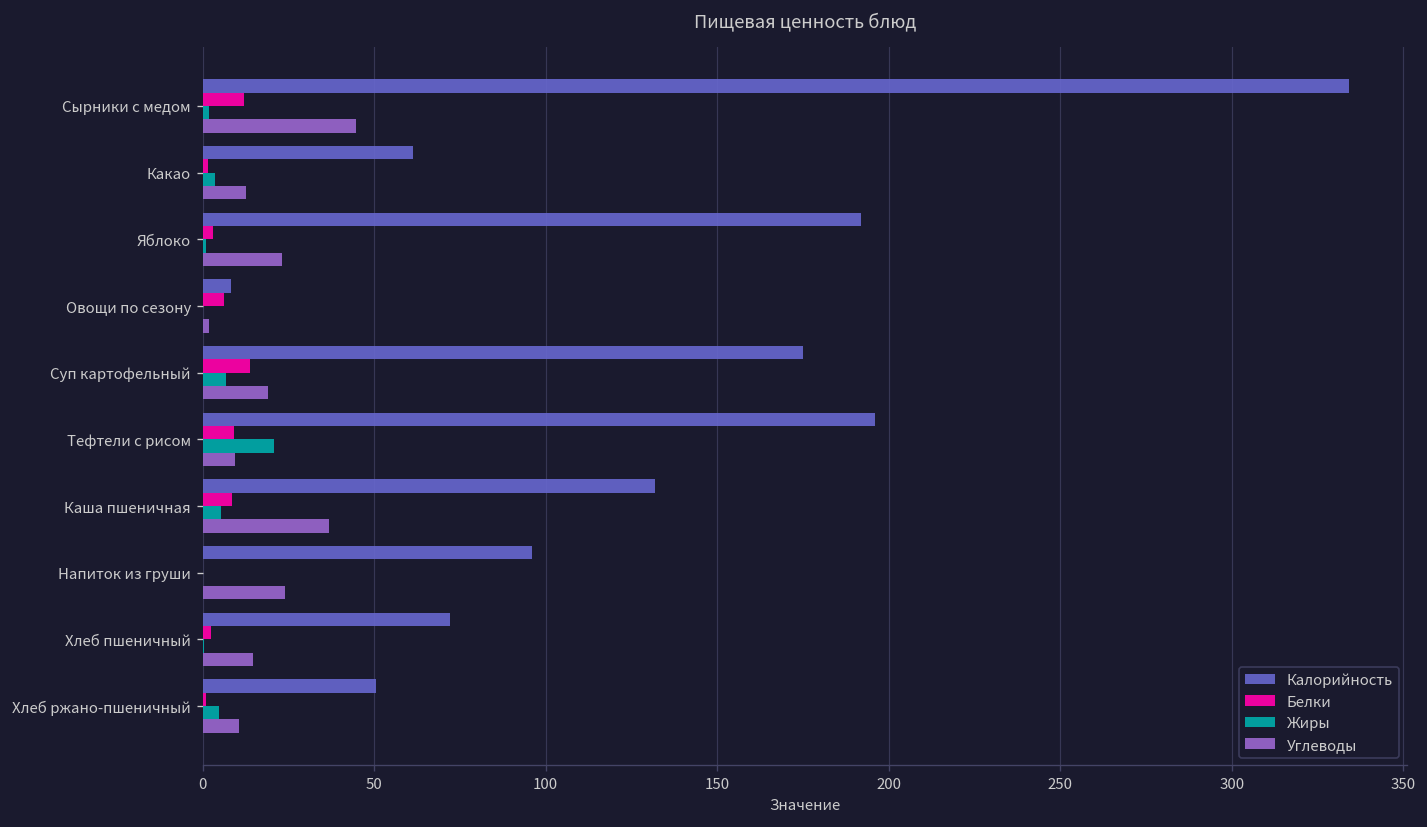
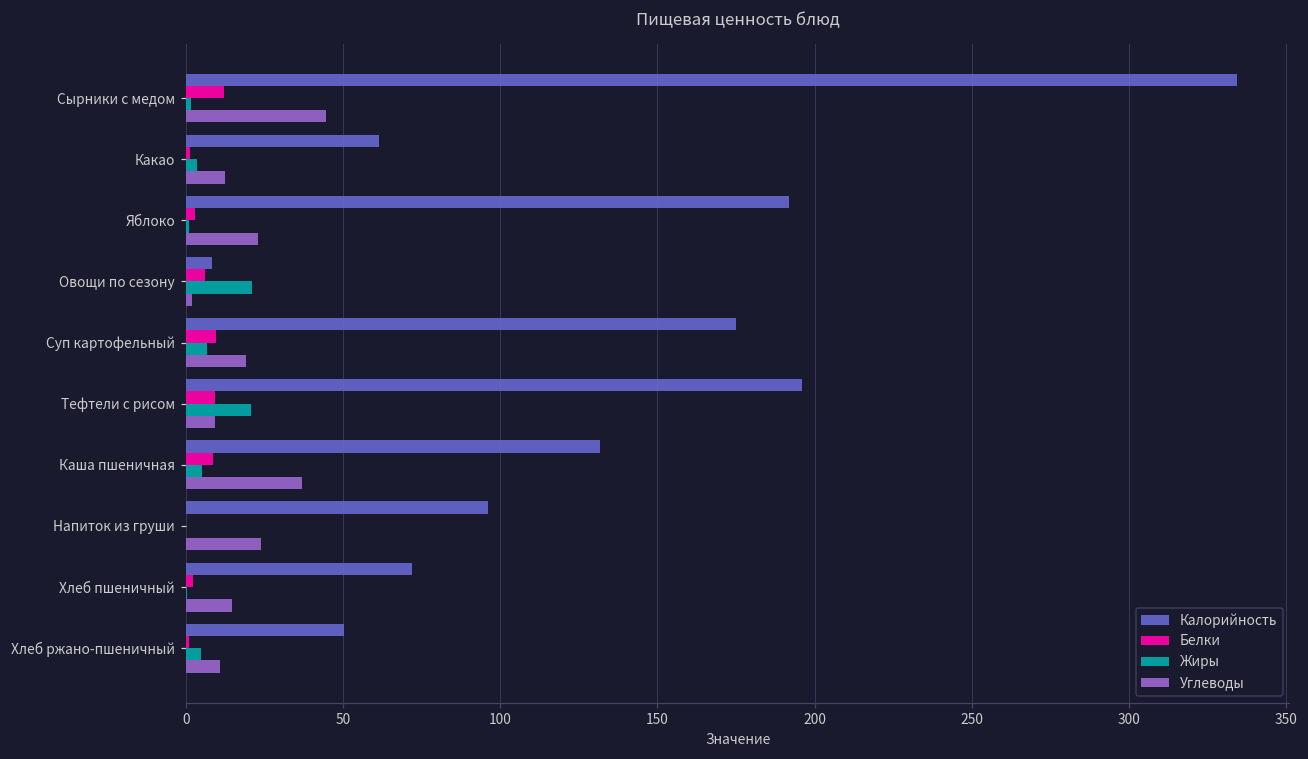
Жиры, Овощи по сезону: 0 -> 21
Белки, Суп картофельный: 14 -> 10
